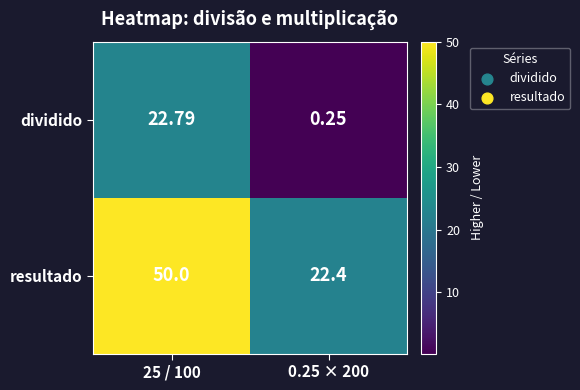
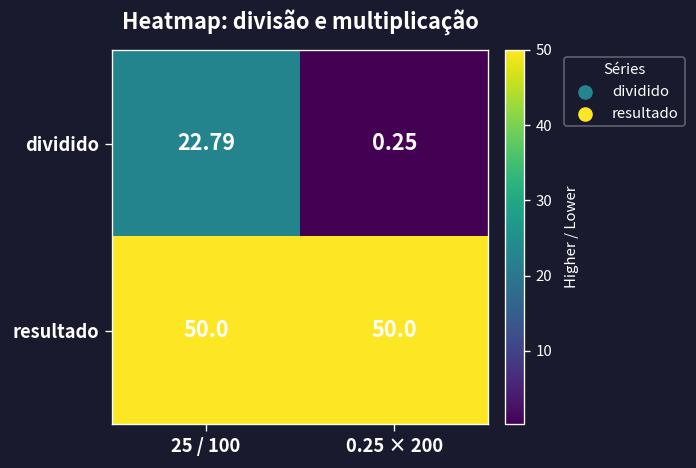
resultado, 0.25 × 200: 22.4 -> 50.0
